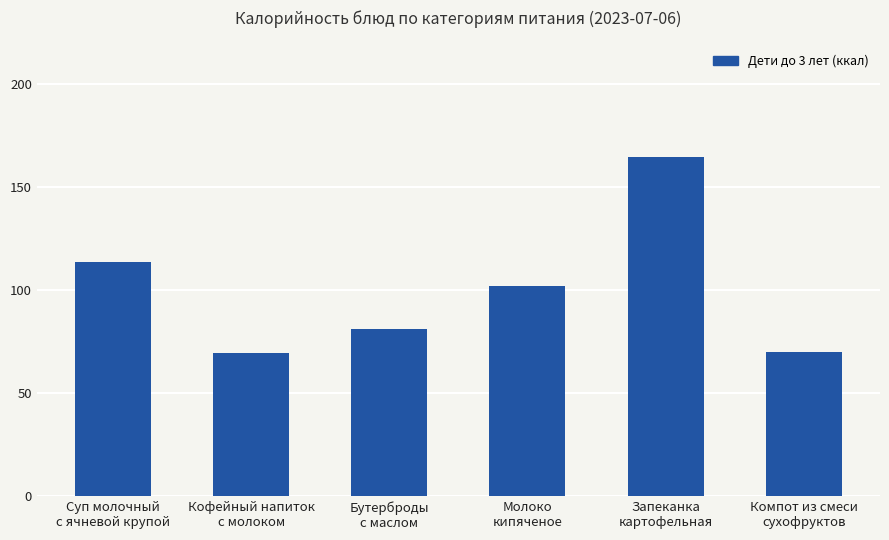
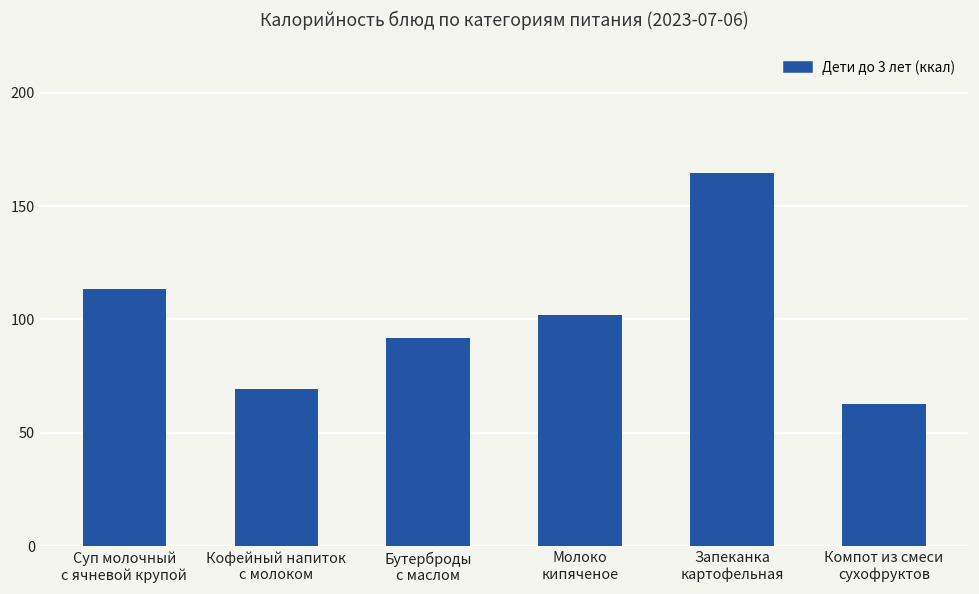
Бутерброды с маслом: 82 -> 92
Компот из смеси сухофруктов: 70 -> 63
